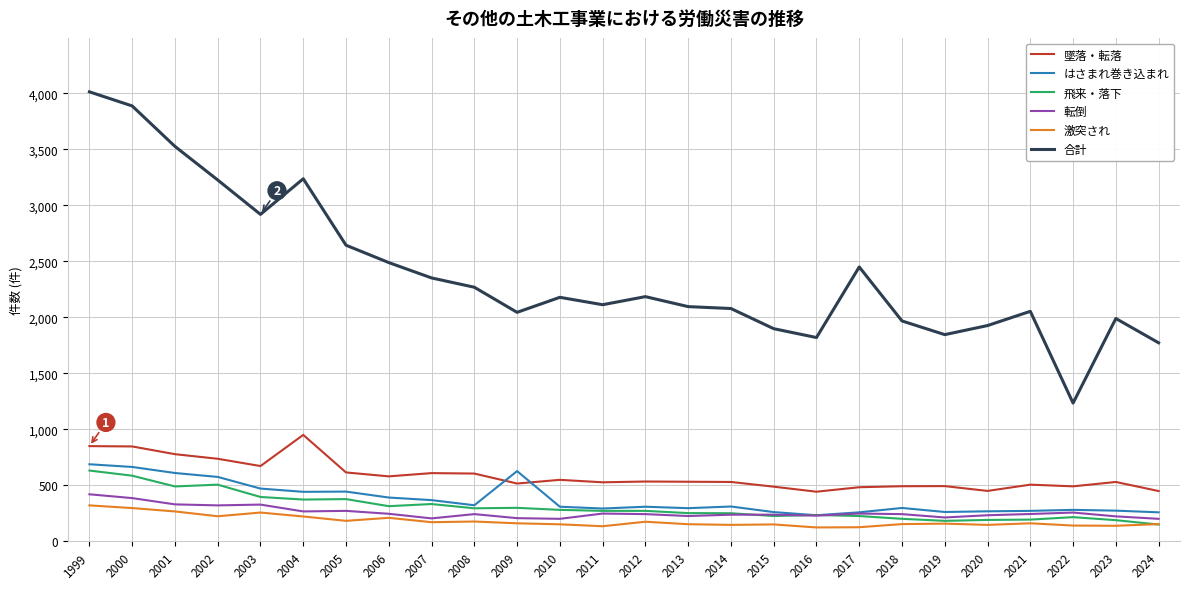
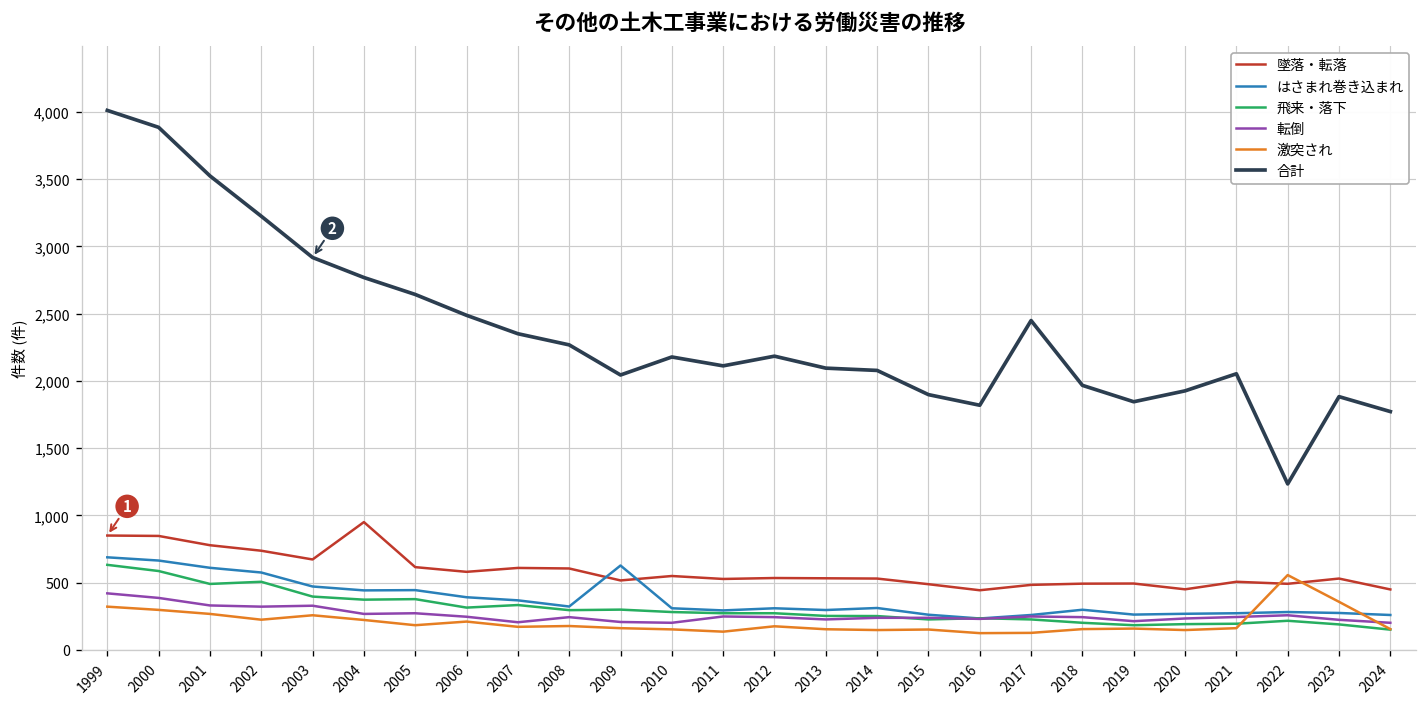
合計, 2004: 3,240 -> 2,770
激突され, 2022: 140 -> 560
激突され, 2023: 140 -> 360
合計, 2023: 1,990 -> 1,880
